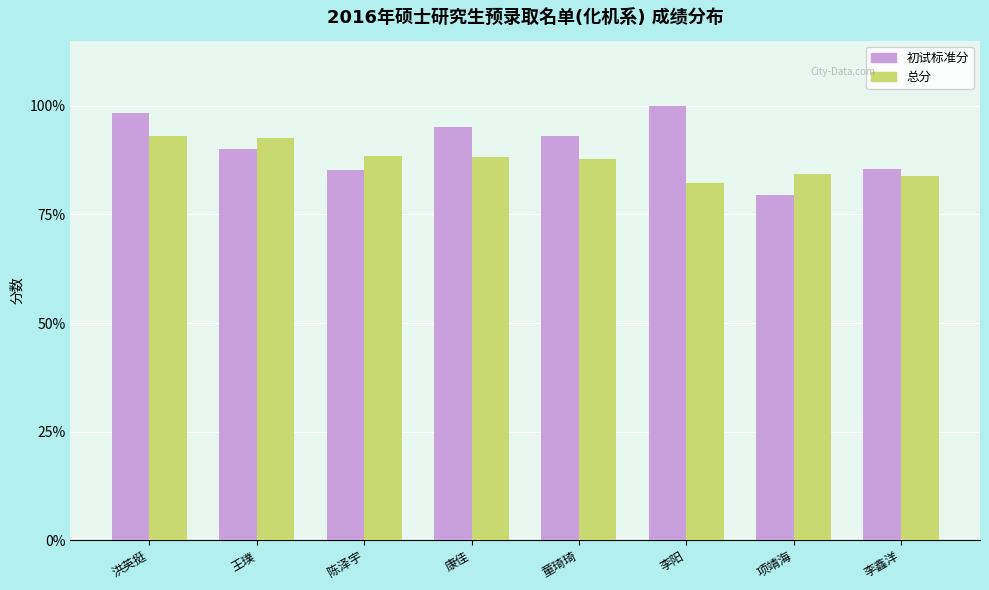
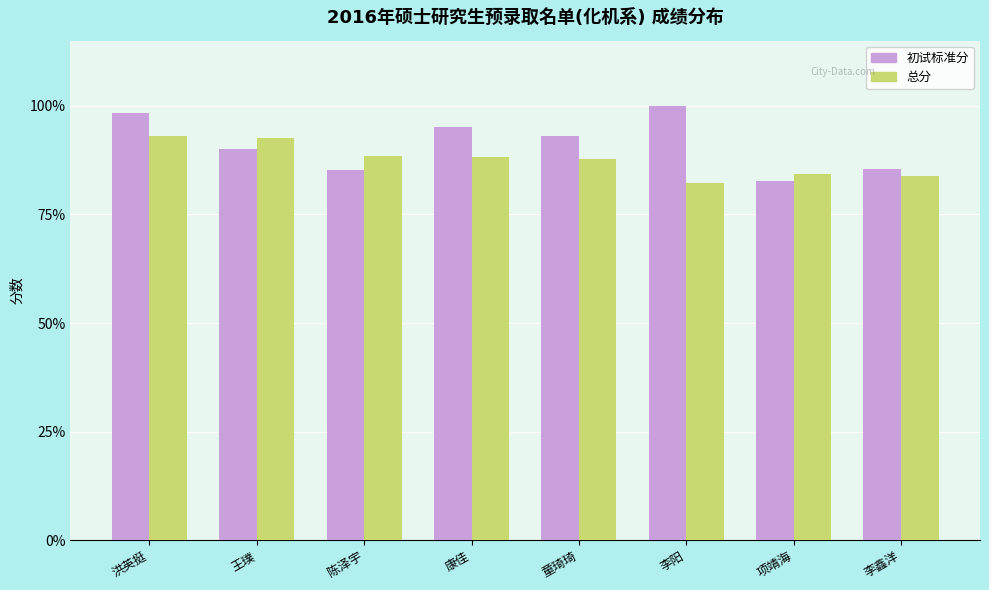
初试标准分, 项靖海: 79% -> 83%
